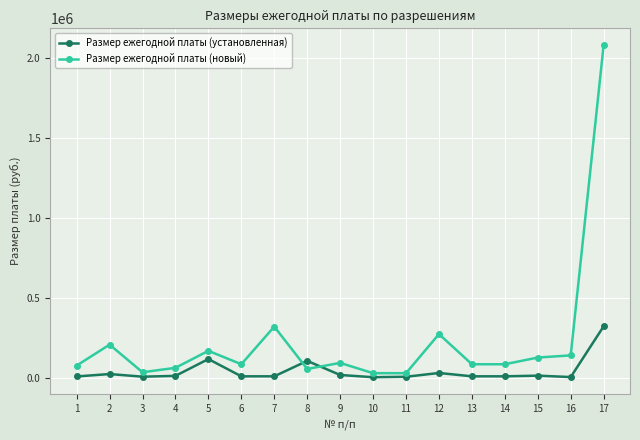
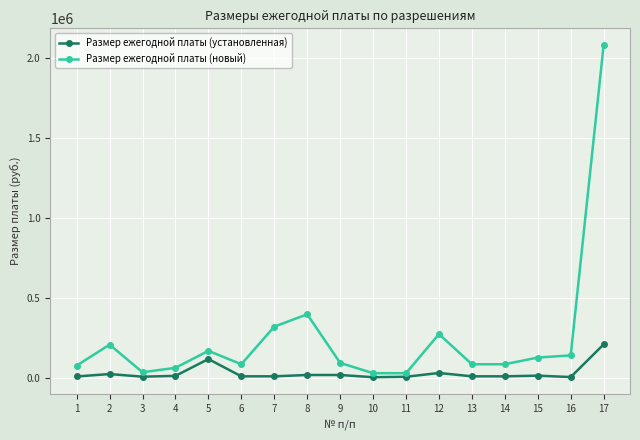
Размер ежегодной платы (установленная), 8: 110000 -> 20000
Размер ежегодной платы (новый), 8: 50000 -> 400000
Размер ежегодной платы (установленная), 17: 320000 -> 210000
